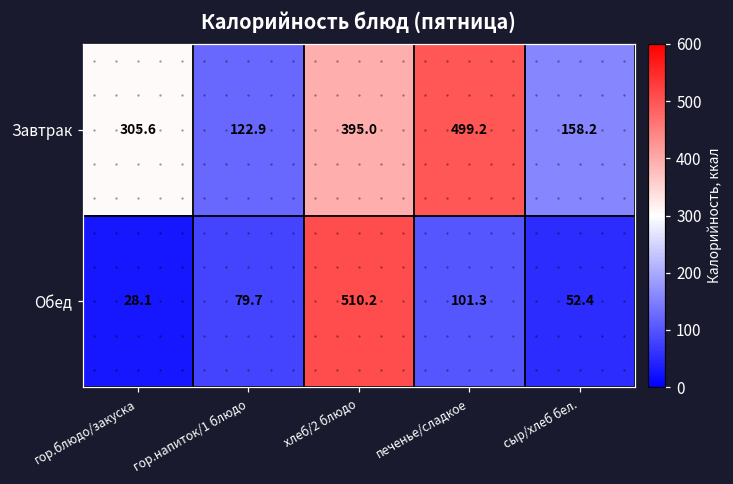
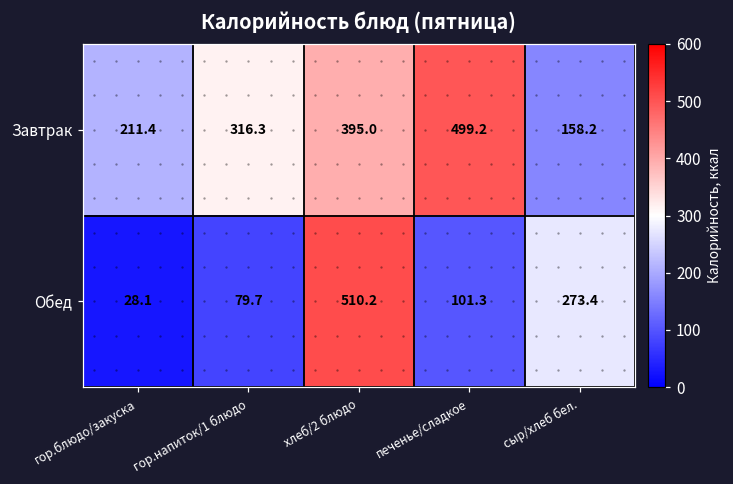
Завтрак, гор.блюдо/закуска: 305.6 -> 211.4
Завтрак, гор.напиток/1 блюдо: 122.9 -> 316.3
Обед, сыр/хлеб бел.: 52.4 -> 273.4
